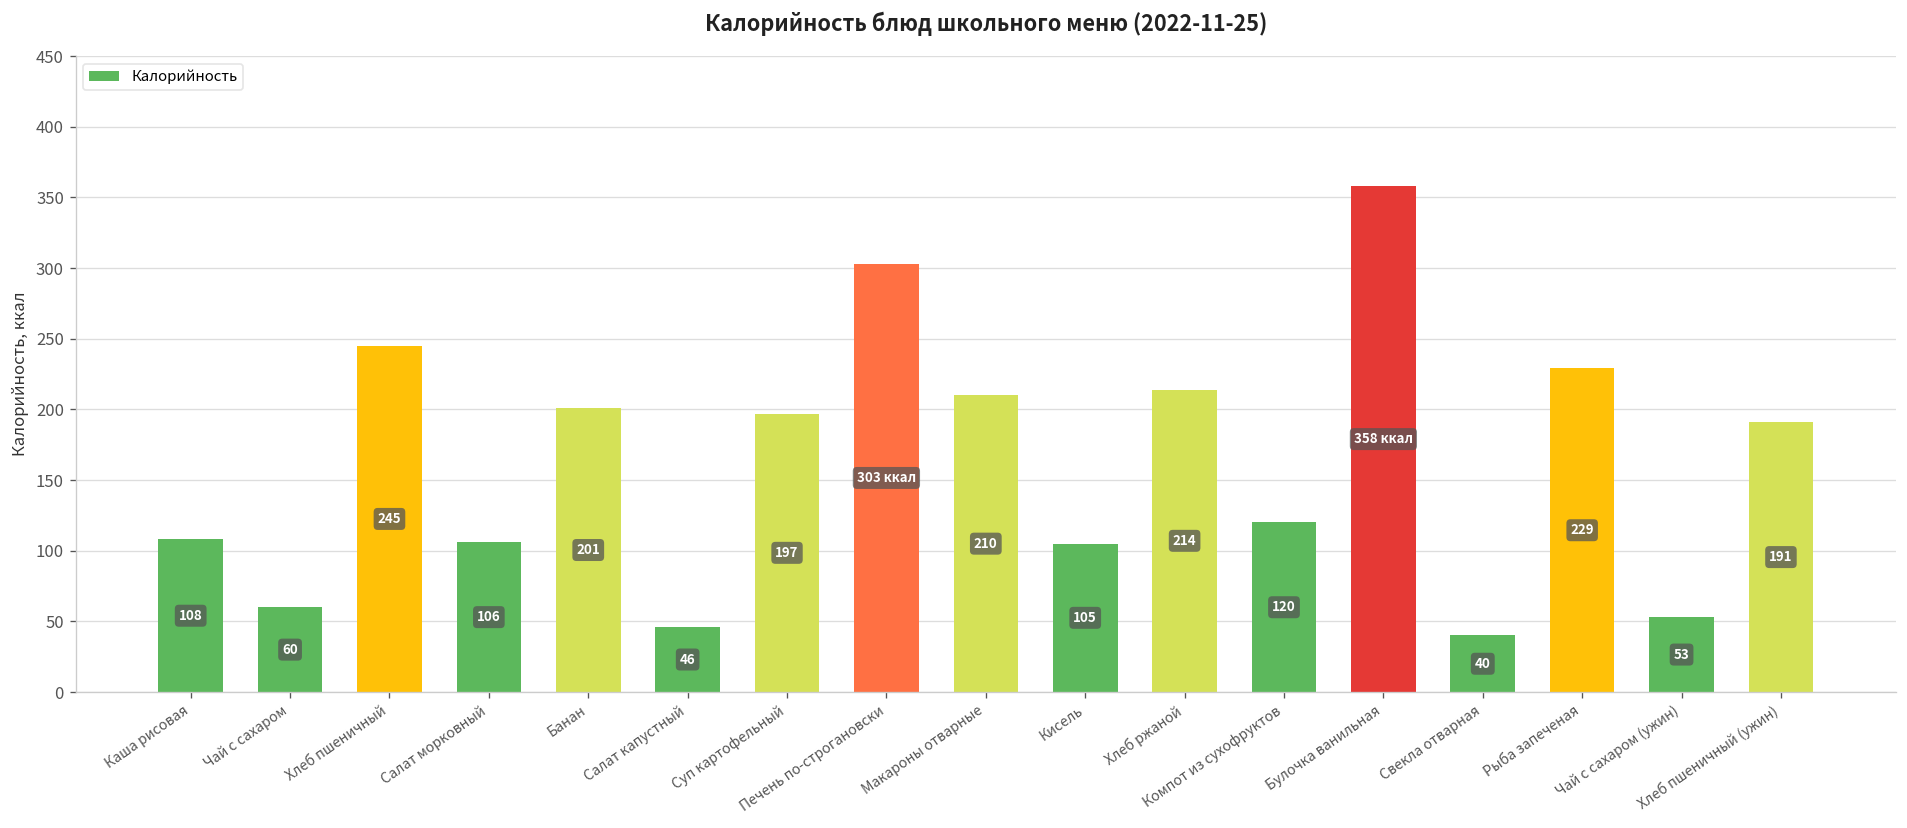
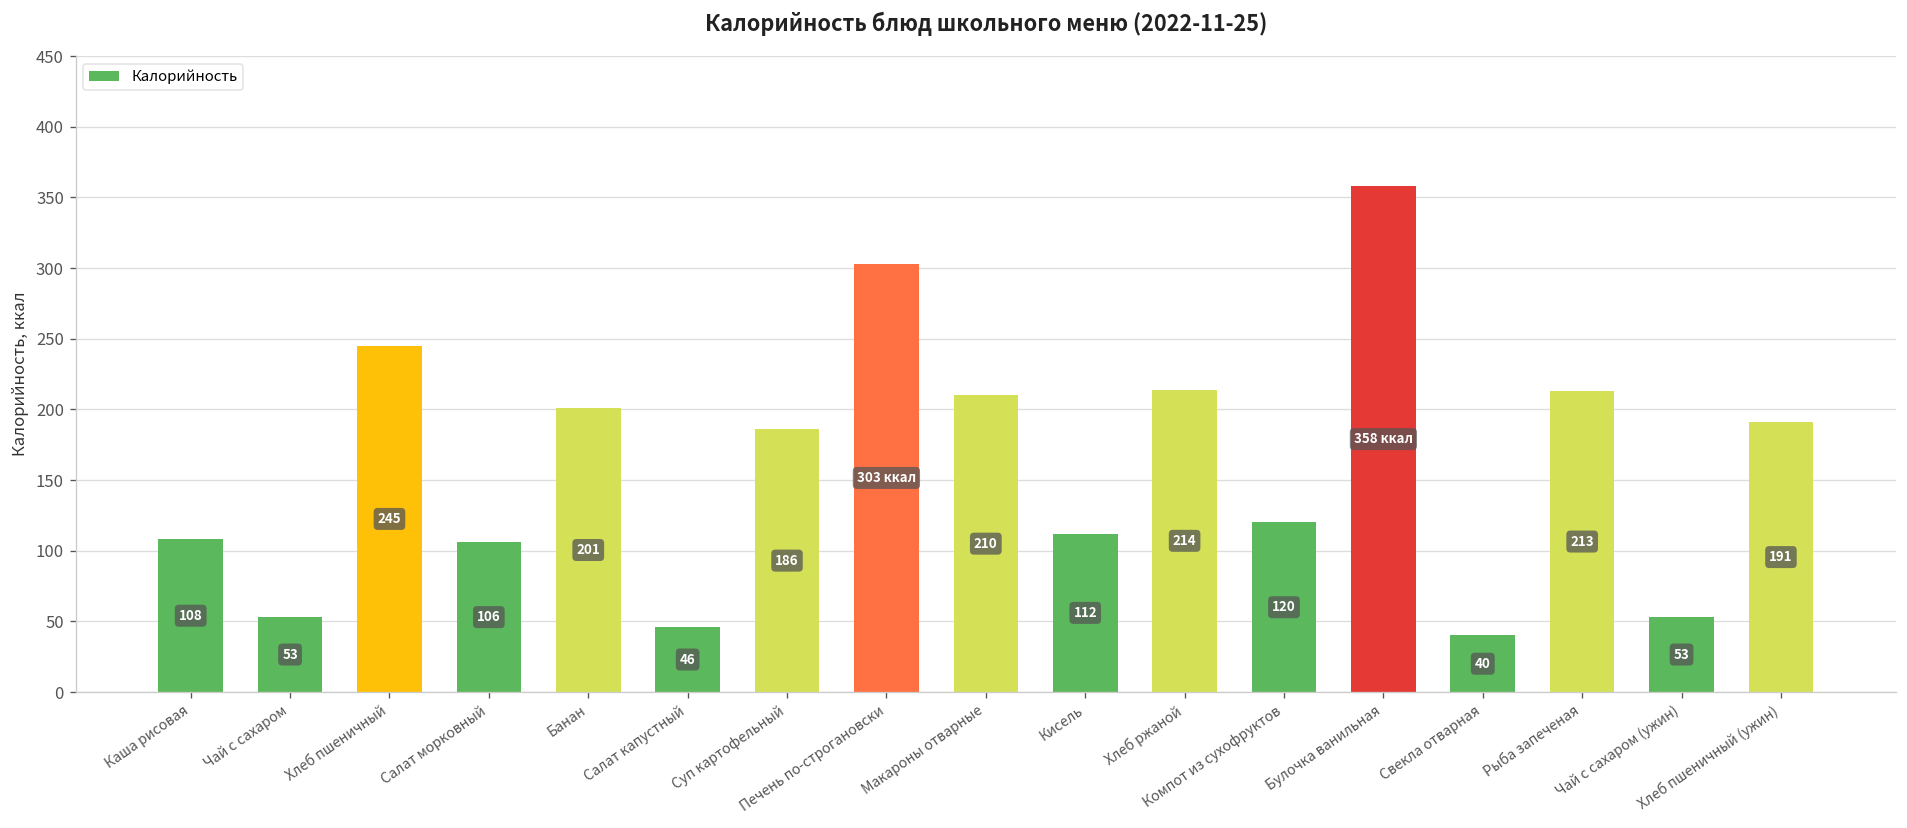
Чай с сахаром: 60 -> 53
Суп картофельный: 197 -> 186
Кисель: 105 -> 112
Рыба запеченая: 229 -> 213
